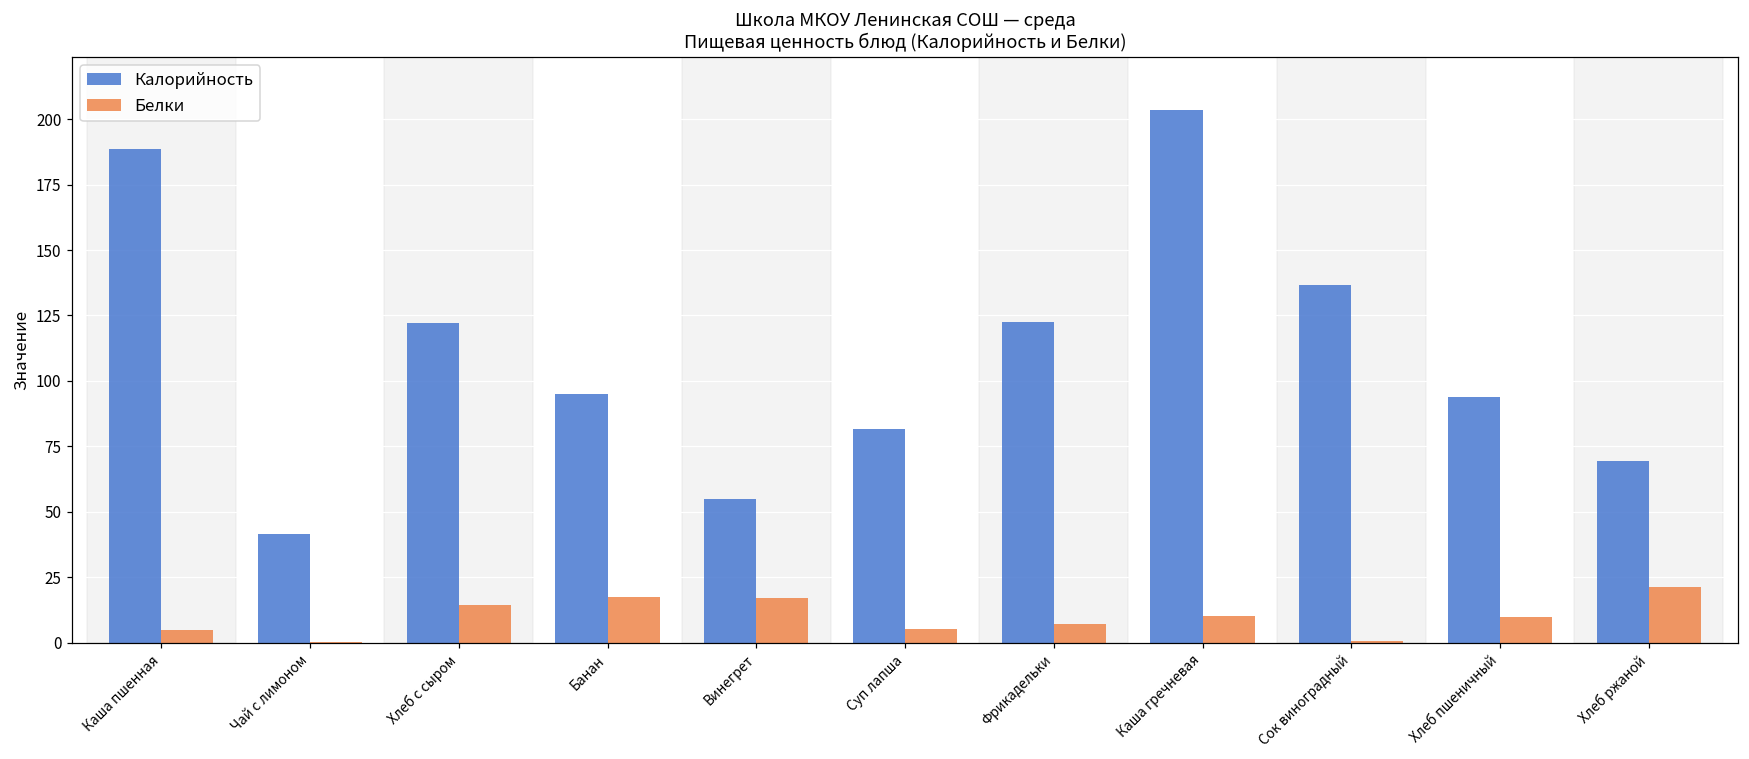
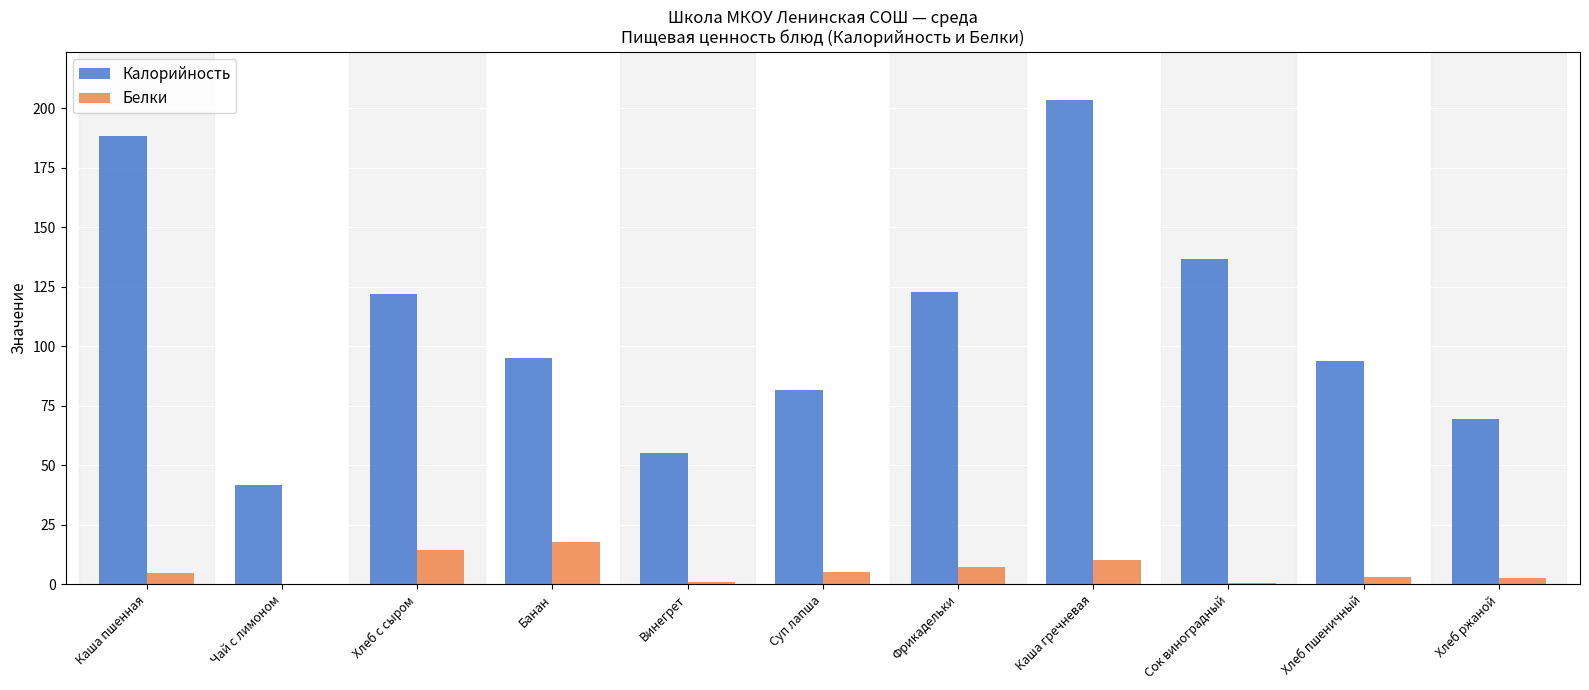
Белки, Винегрет: 17 -> 1
Белки, Хлеб пшеничный: 10 -> 3
Белки, Хлеб ржаной: 21 -> 3
